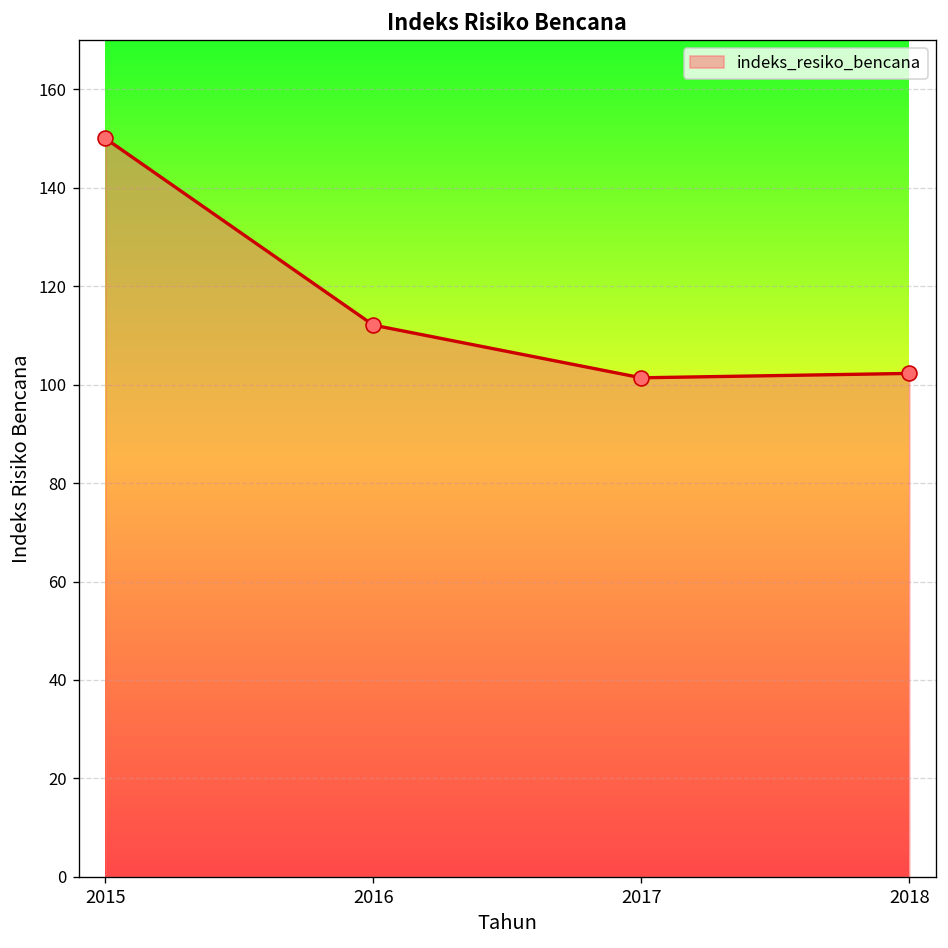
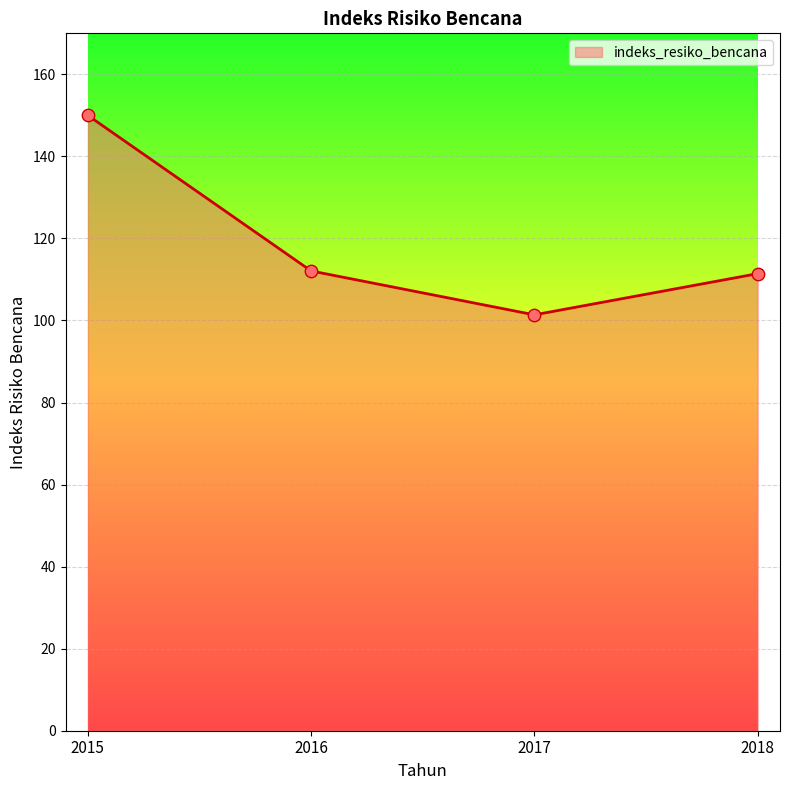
2018: 102 -> 111
